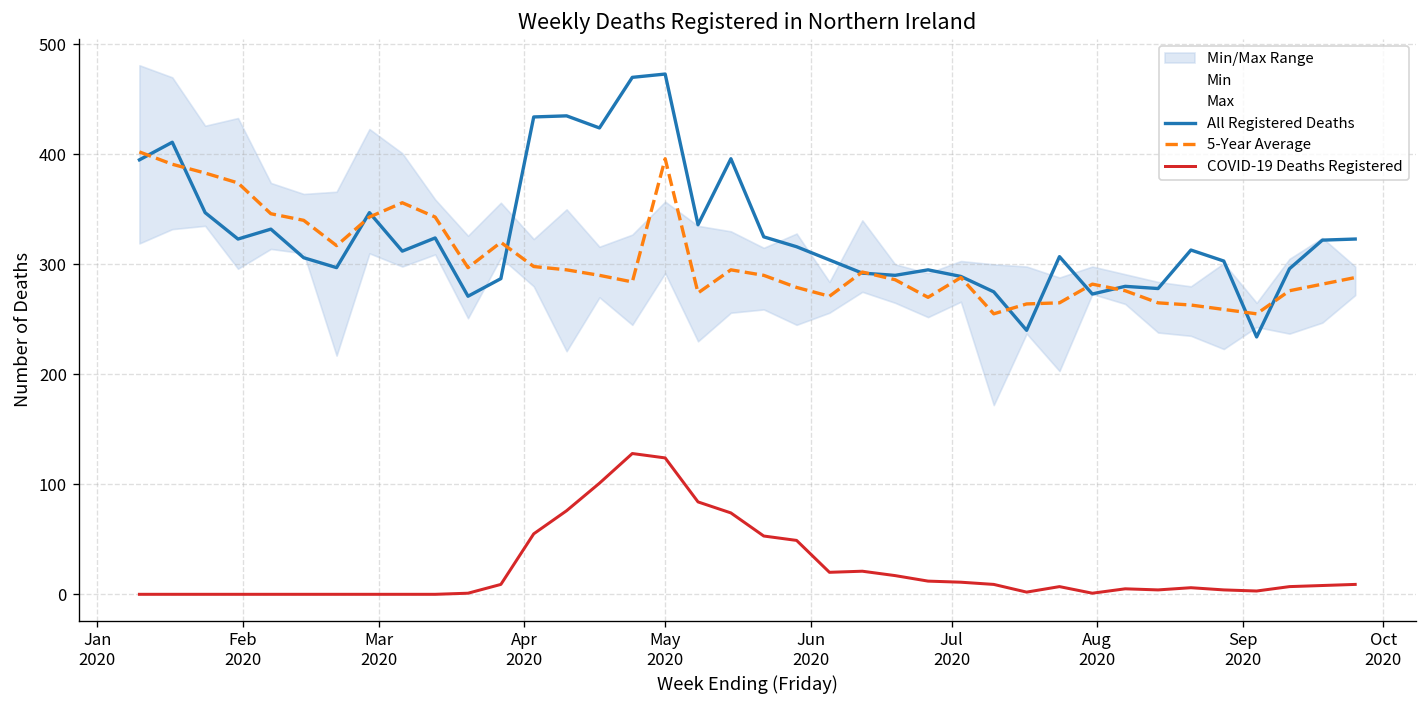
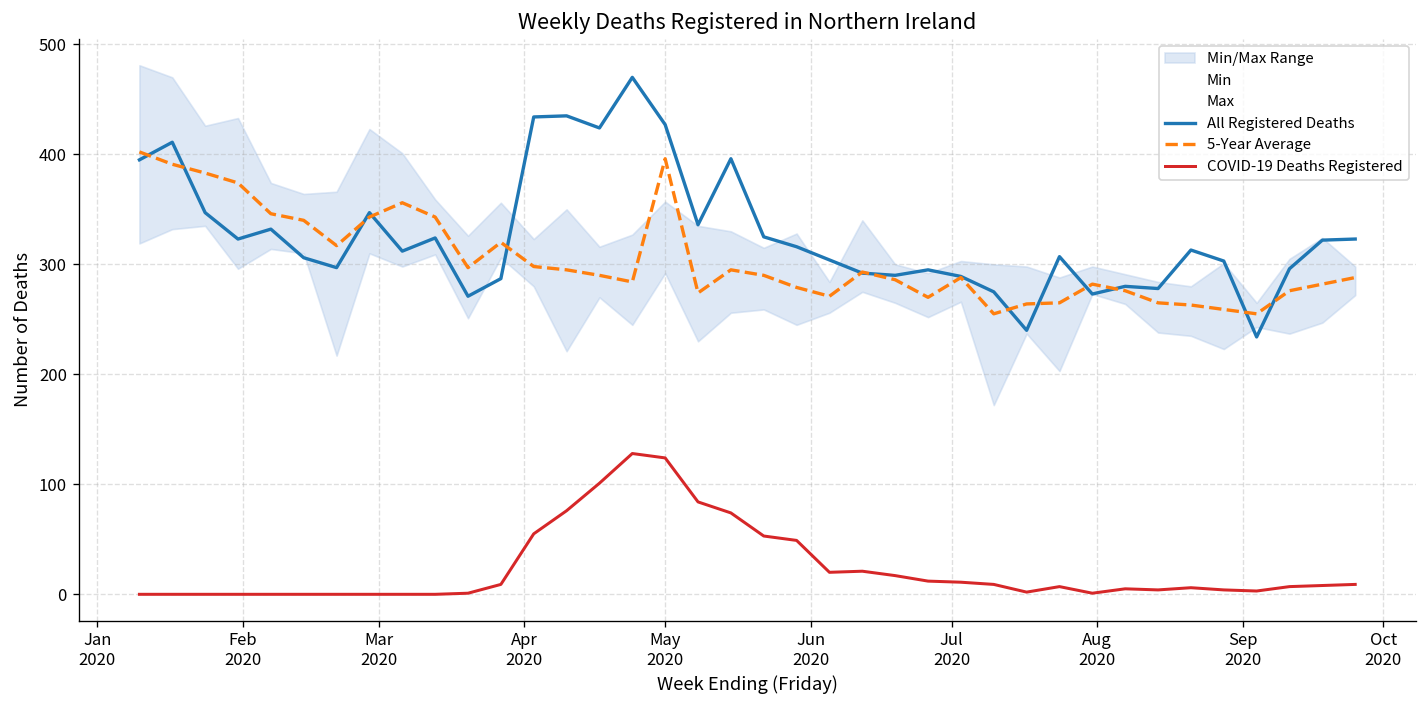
All Registered Deaths, May 2020: 470 -> 430
